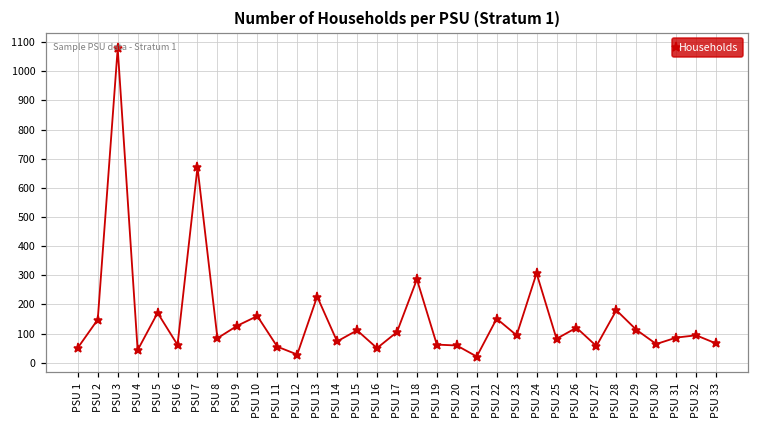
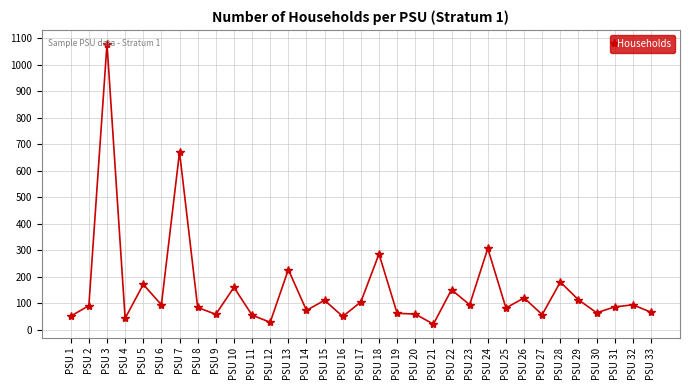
PSU 2: 150 -> 90
PSU 6: 60 -> 90
PSU 9: 130 -> 60
